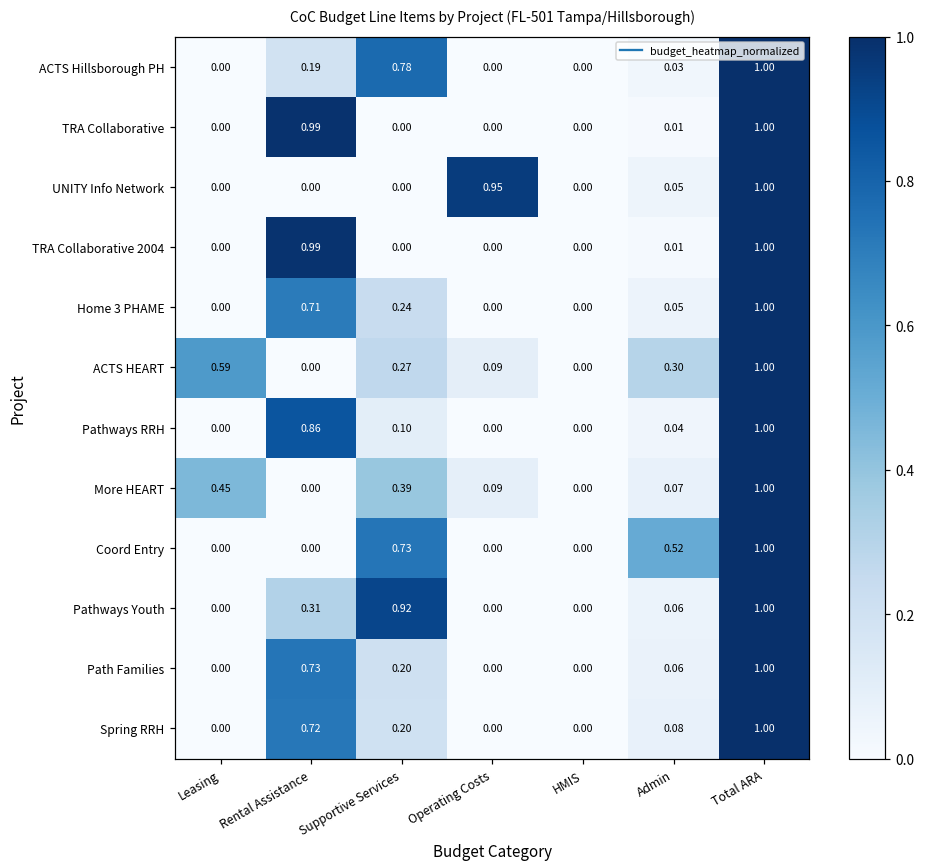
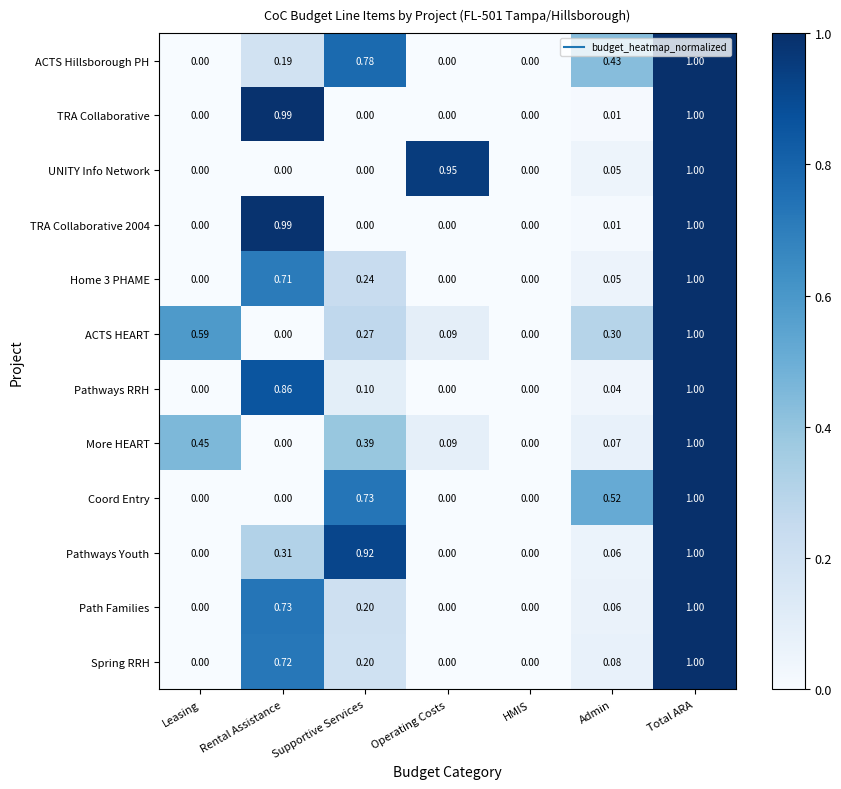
ACTS Hillsborough PH, Admin: 0.03 -> 0.43
